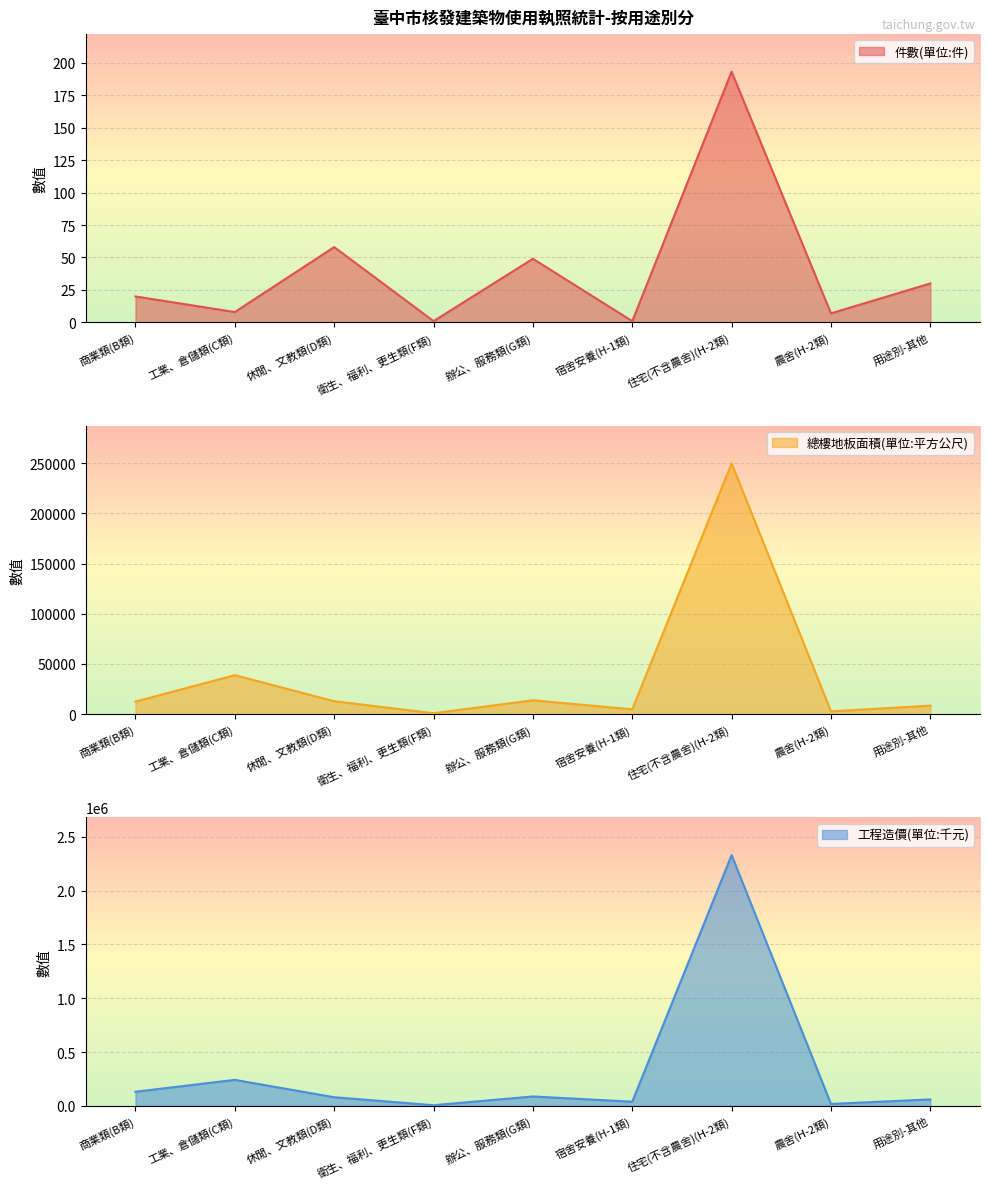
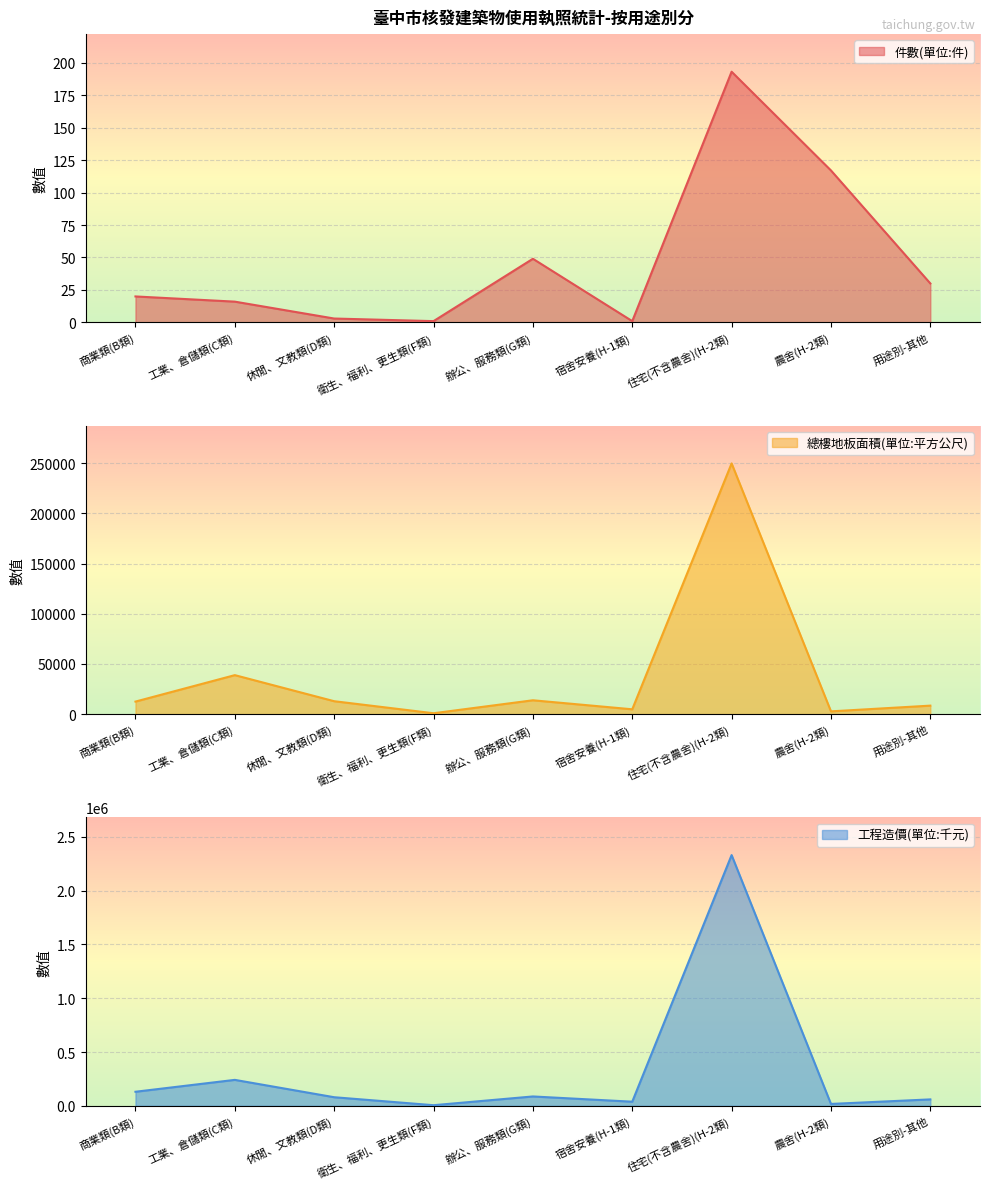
臺中市核發建築物使用執照統計-按用途別分, 工業、倉儲類(C類): 8 -> 16
臺中市核發建築物使用執照統計-按用途別分, 休閒、文教類(D類): 58 -> 3
臺中市核發建築物使用執照統計-按用途別分, 農舍(H-2類): 7 -> 117
